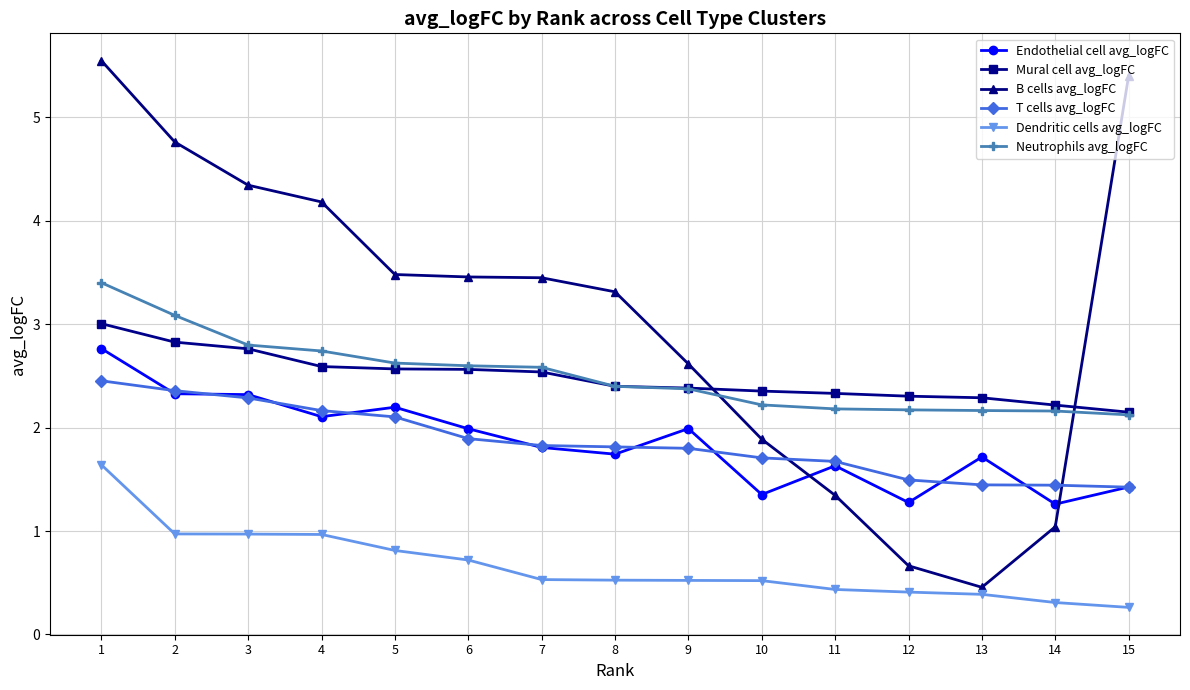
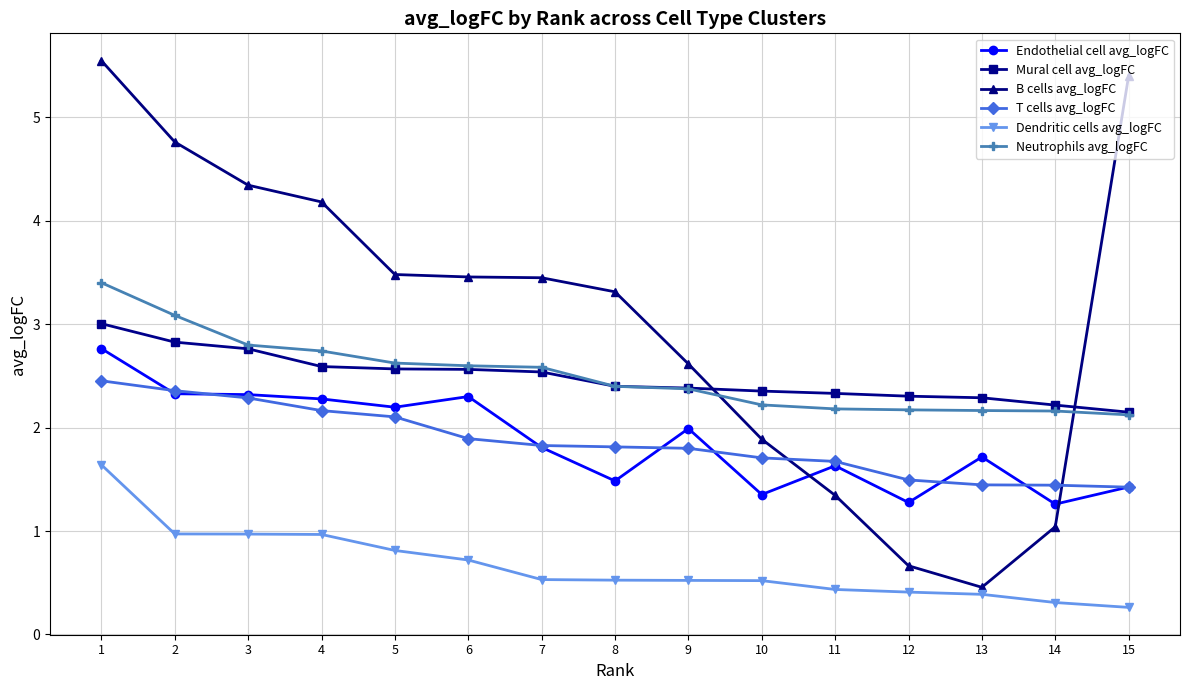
Endothelial cell avg_logFC, 4: 2.11 -> 2.28
Endothelial cell avg_logFC, 6: 1.99 -> 2.30
Endothelial cell avg_logFC, 8: 1.74 -> 1.48
